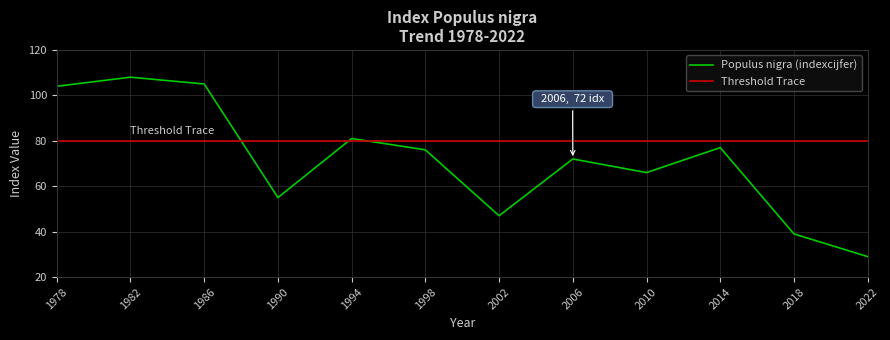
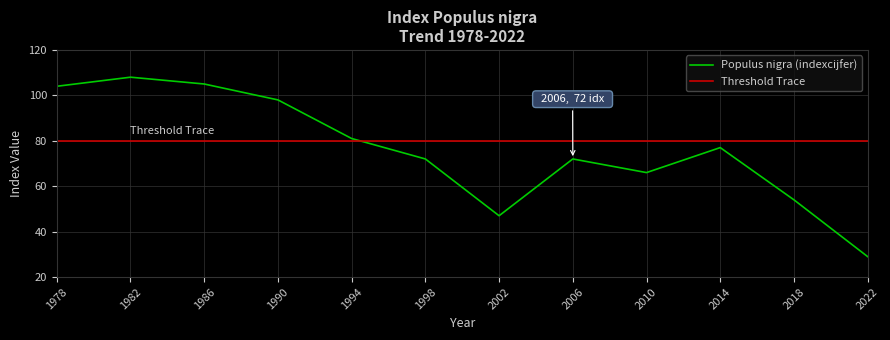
Populus nigra (indexcijfer), 1990: 55 -> 98
Populus nigra (indexcijfer), 1998: 76 -> 72
Populus nigra (indexcijfer), 2018: 39 -> 54
